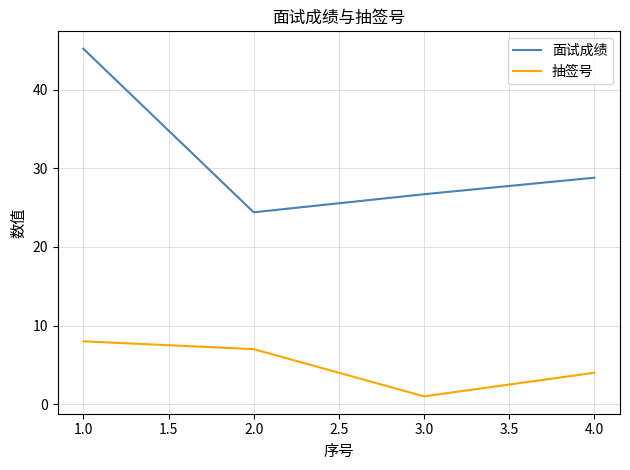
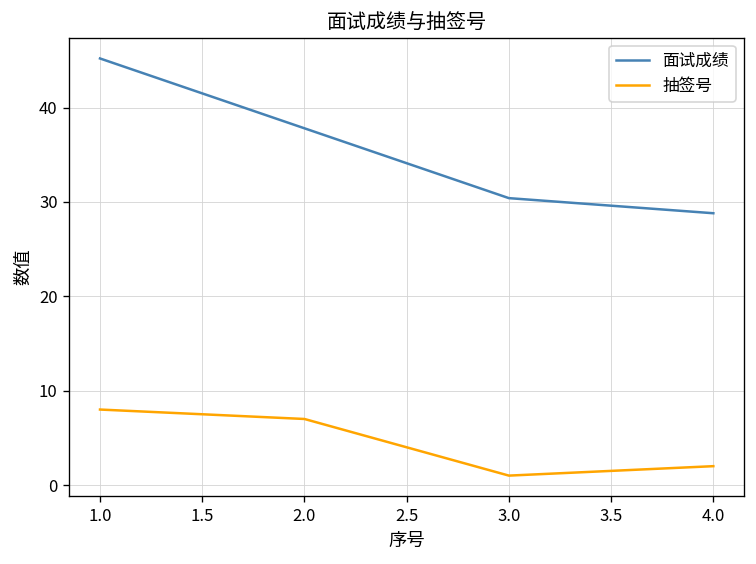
面试成绩, 2.0: 24 -> 38
面试成绩, 3.0: 27 -> 30
抽签号, 4.0: 4 -> 2
